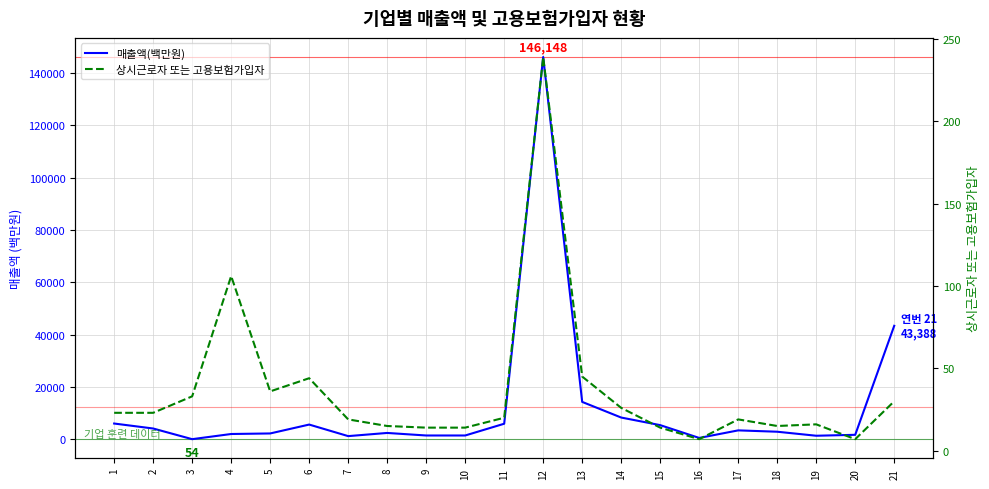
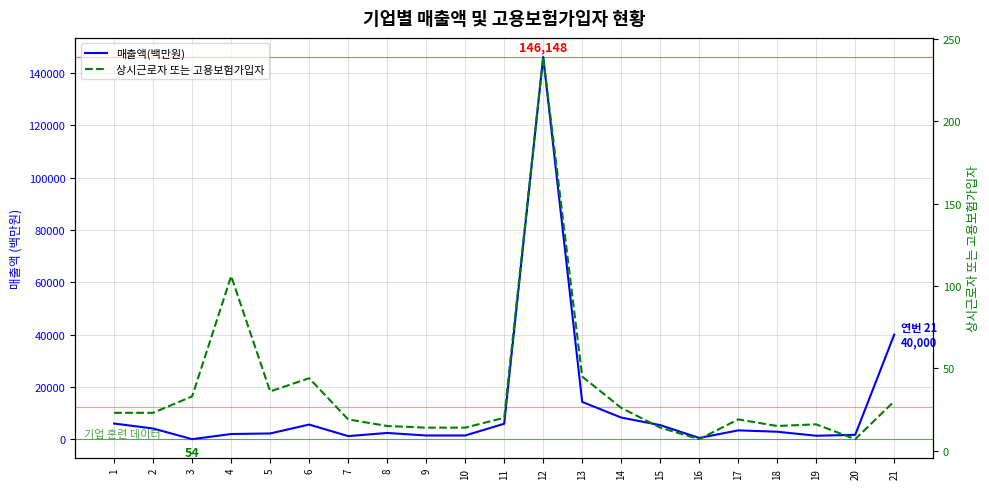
매출액(백만원), 21: 43,388 -> 40,000
